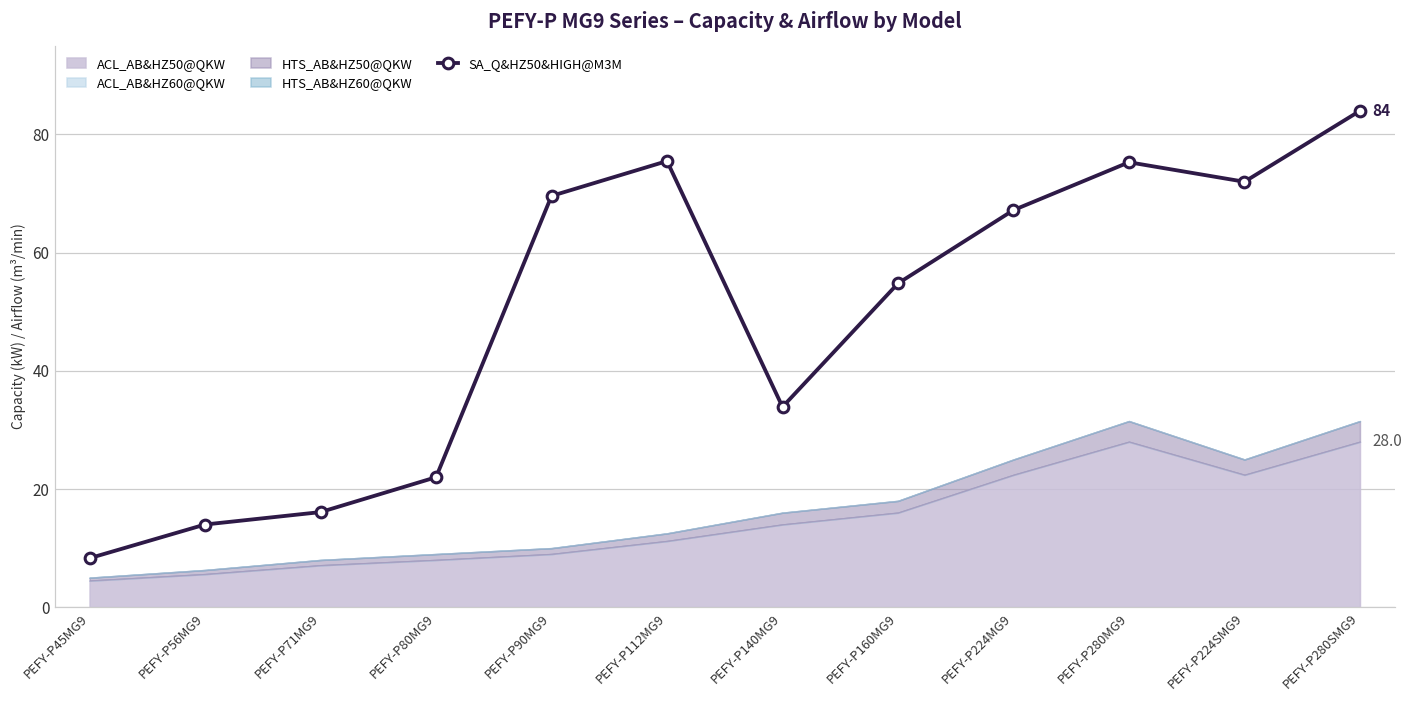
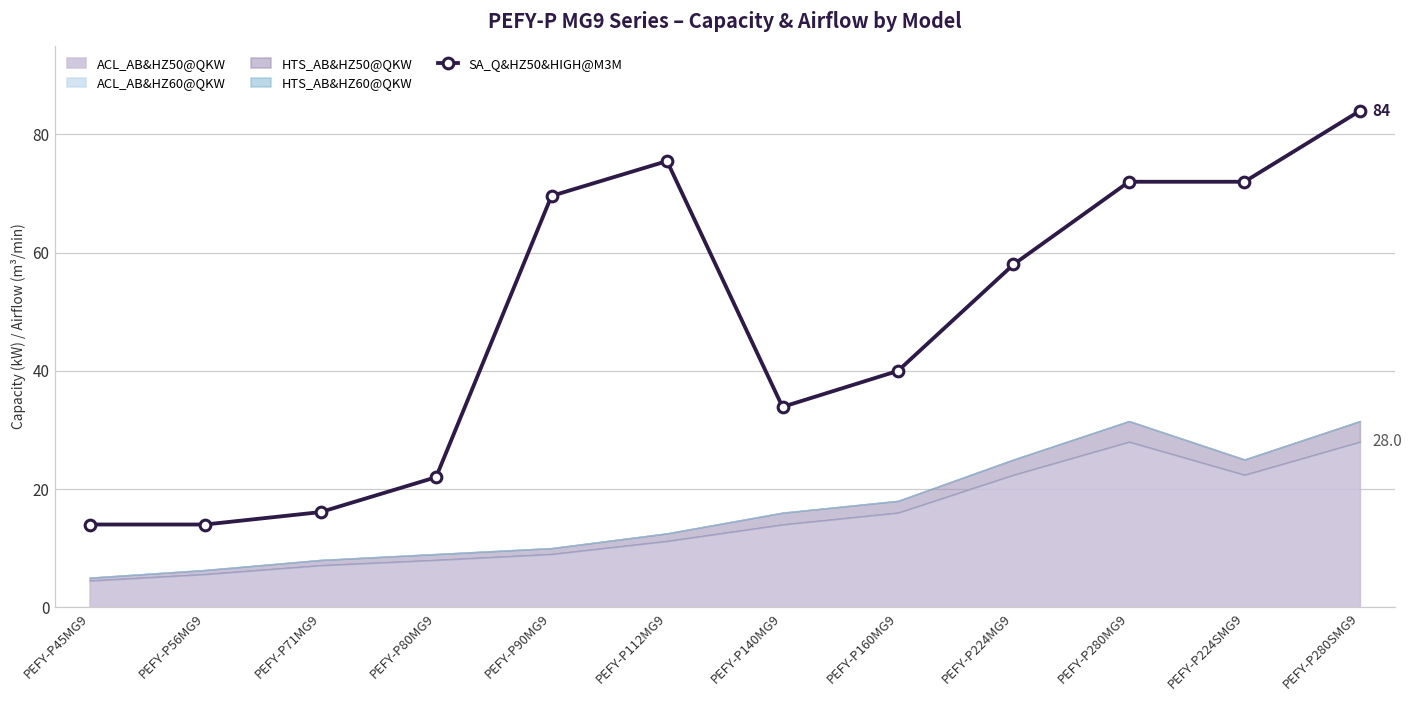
SA_Q&HZ50&HIGH@M3M, PEFY-P45MG9: 8 -> 14
SA_Q&HZ50&HIGH@M3M, PEFY-P160MG9: 55 -> 40
SA_Q&HZ50&HIGH@M3M, PEFY-P224MG9: 67 -> 58
SA_Q&HZ50&HIGH@M3M, PEFY-P280MG9: 75 -> 72
